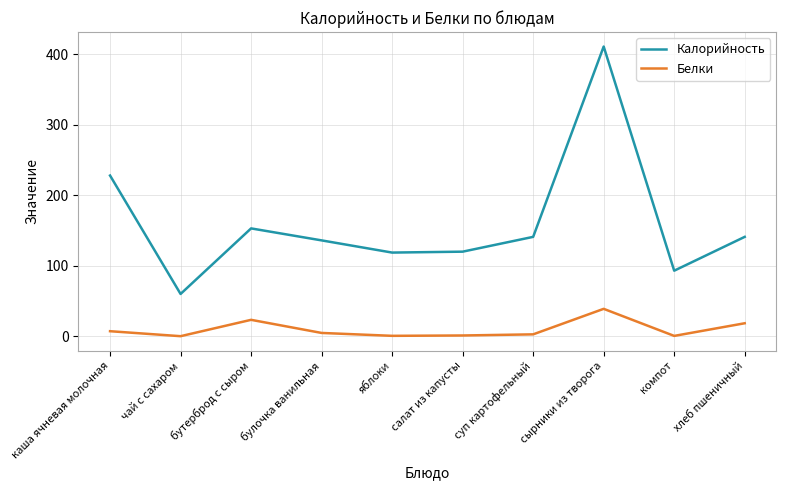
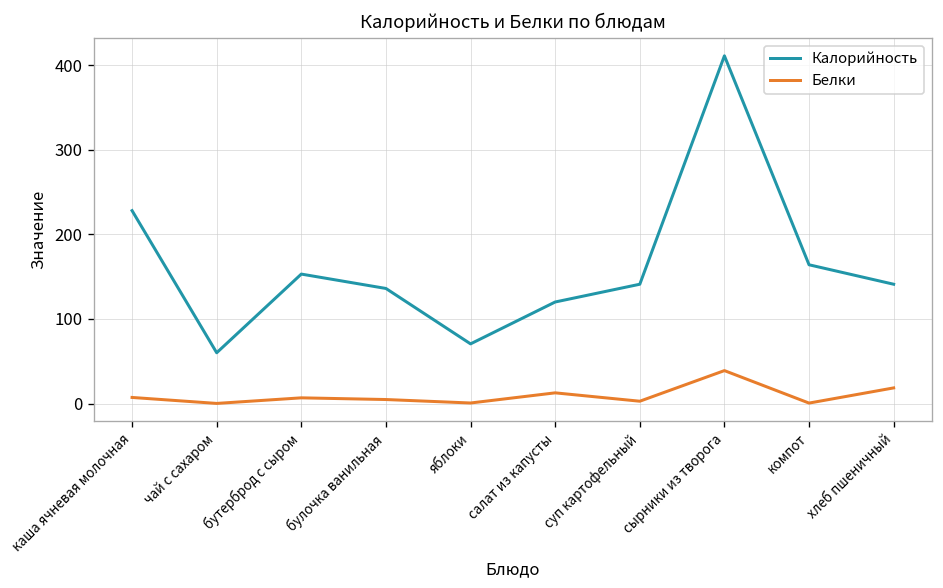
Белки, бутерброд с сыром: 20 -> 10
Калорийность, яблоки: 120 -> 70
Белки, салат из капусты: 0 -> 10
Калорийность, компот: 90 -> 160
